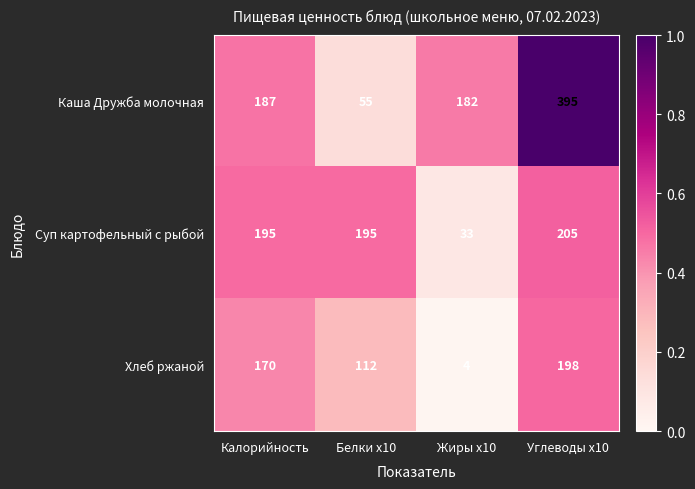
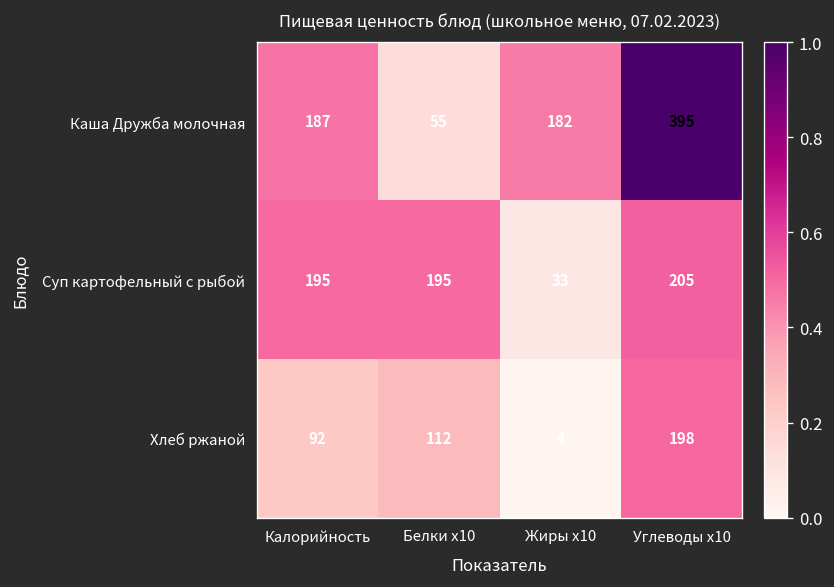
Хлеб ржаной, Калорийность: 170 -> 92
